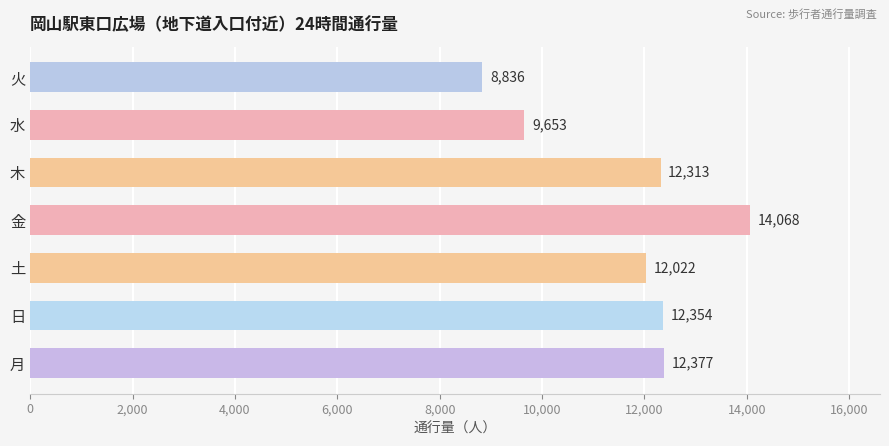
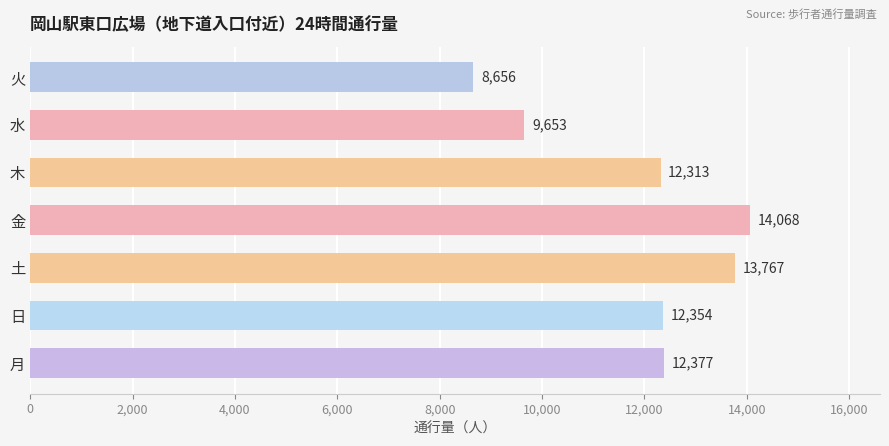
火: 8,836 -> 8,656
土: 12,022 -> 13,767
